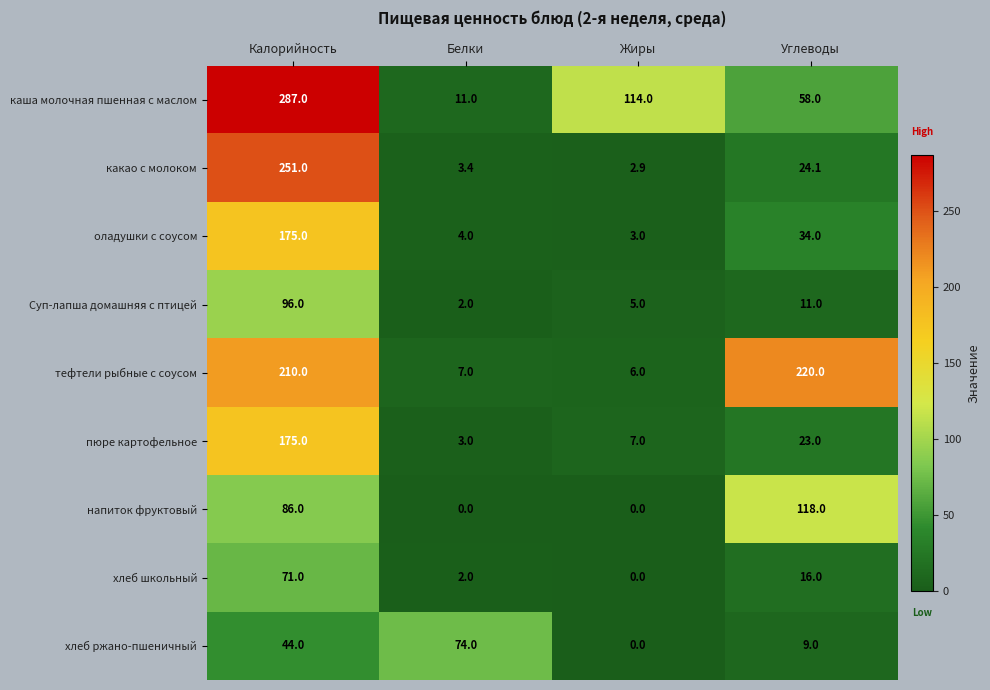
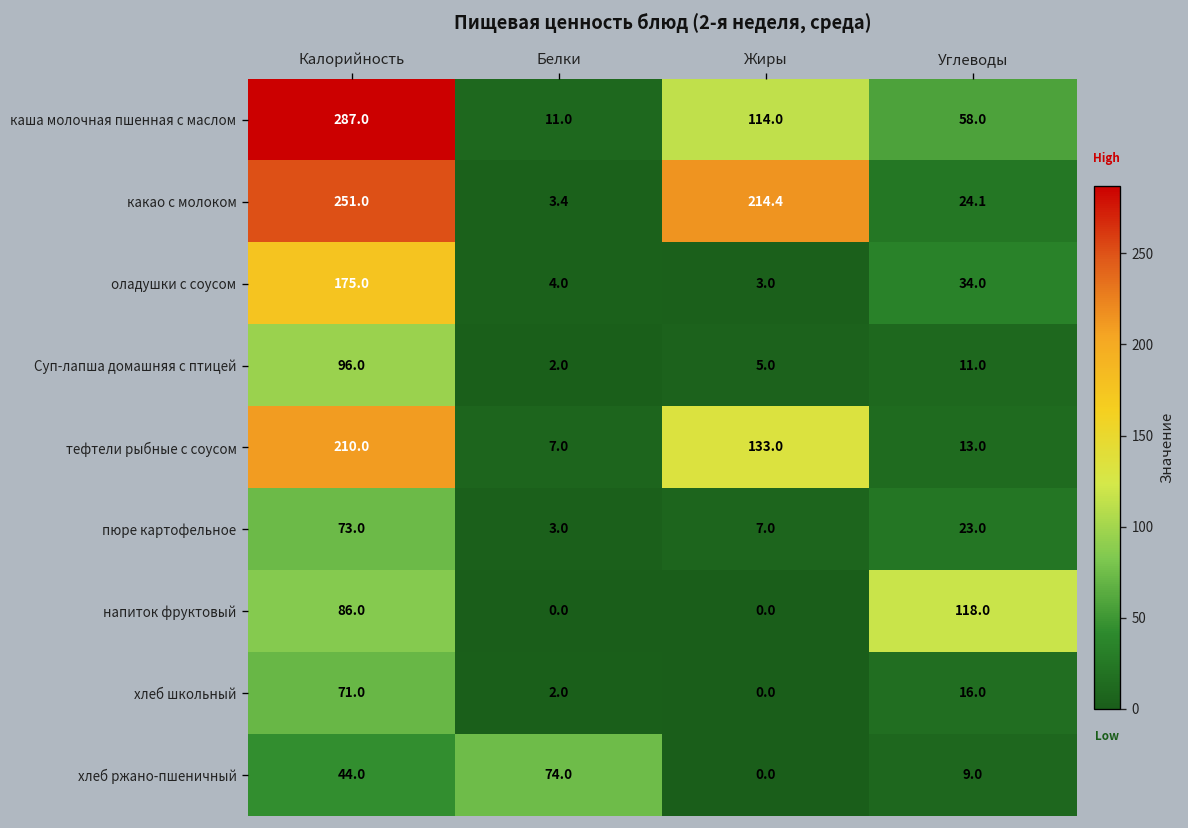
какао с молоком, Жиры: 2.9 -> 214.4
тефтели рыбные с соусом, Жиры: 6.0 -> 133.0
тефтели рыбные с соусом, Углеводы: 220.0 -> 13.0
пюре картофельное, Калорийность: 175.0 -> 73.0
